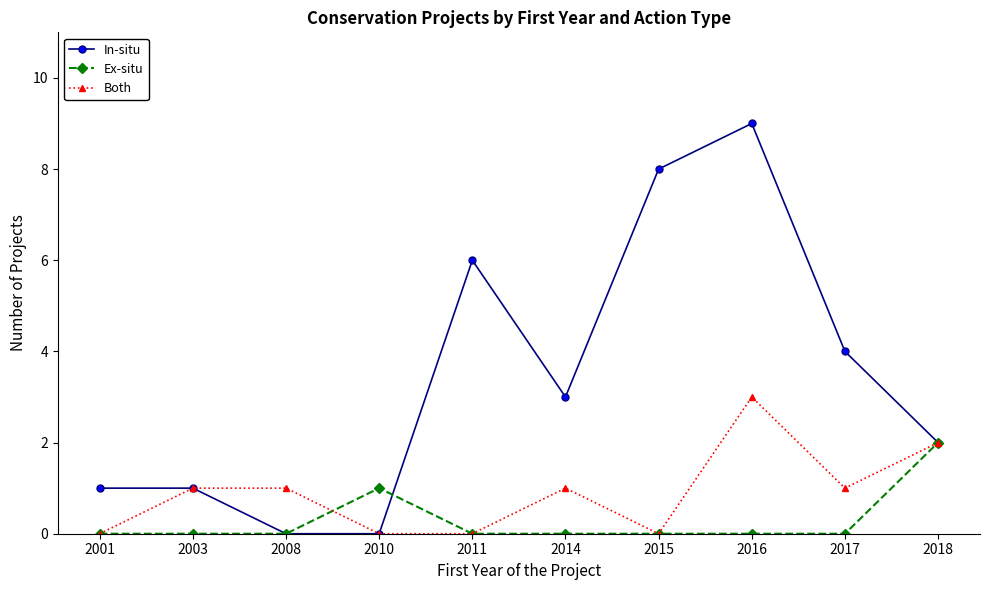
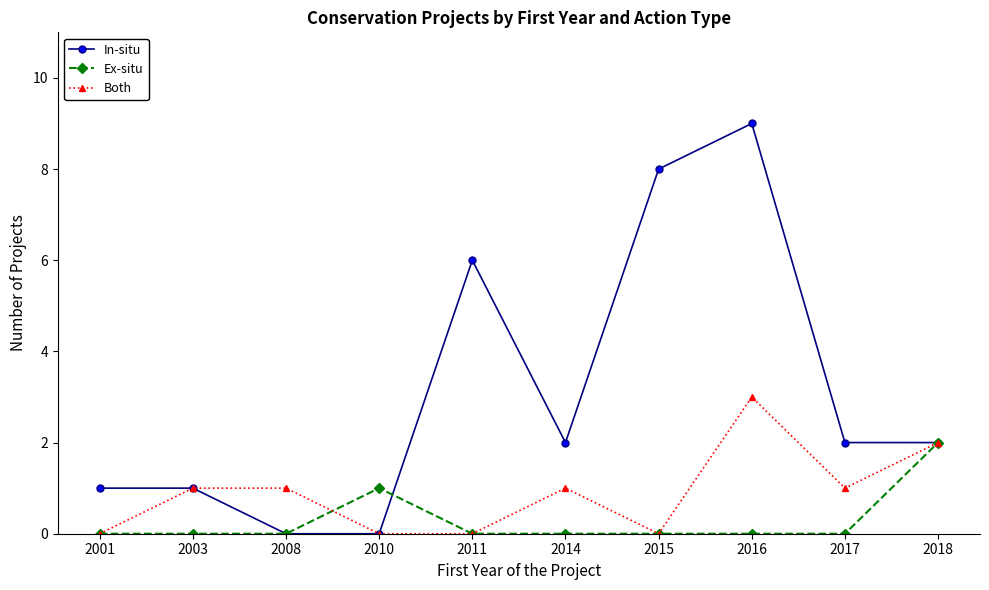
In-situ, 2014: 3 -> 2
In-situ, 2017: 4 -> 2
